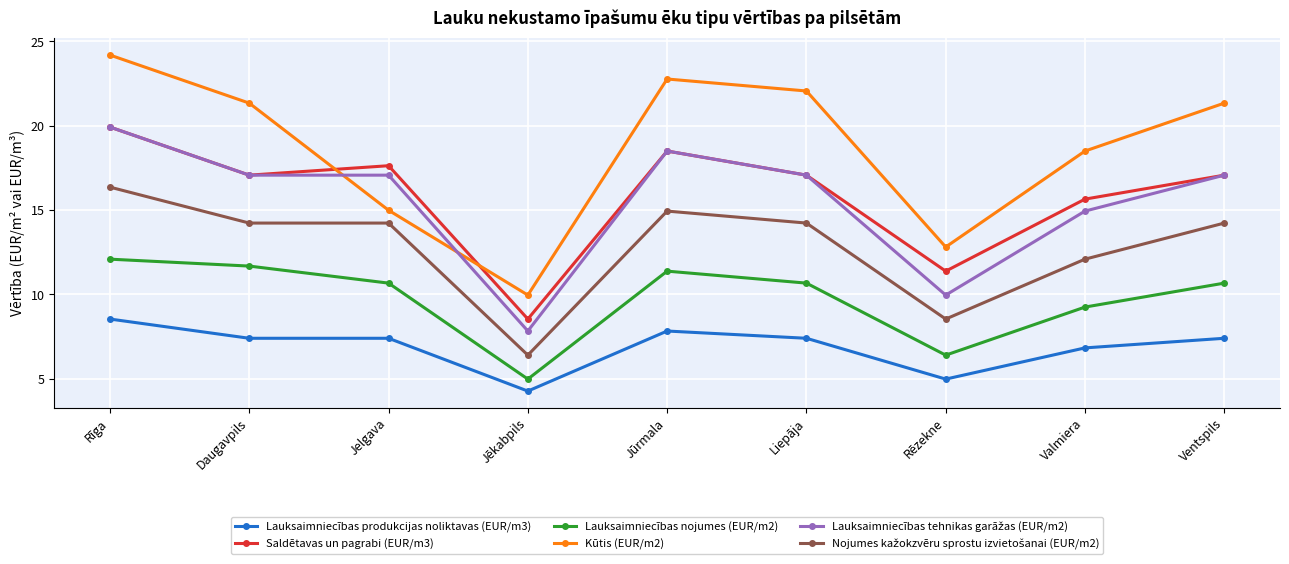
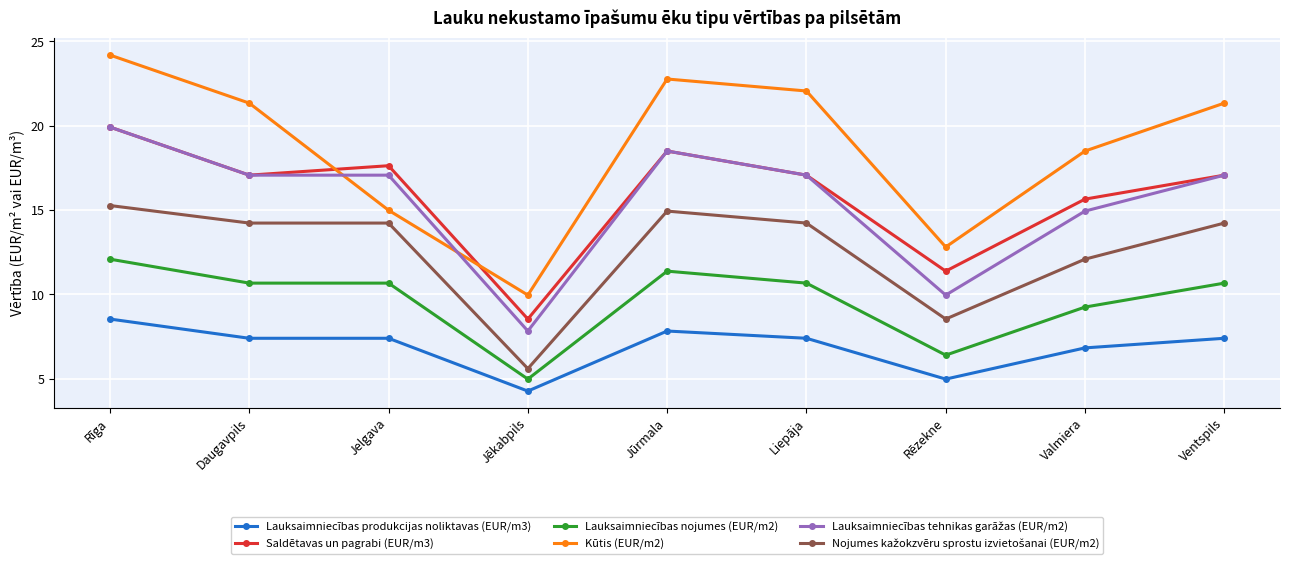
Nojumes kažokzvēru sprostu izvietošanai (EUR/m2), Rīga: 16.4 -> 15.3
Lauksaimniecības nojumes (EUR/m2), Daugavpils: 11.7 -> 10.7
Nojumes kažokzvēru sprostu izvietošanai (EUR/m2), Jēkabpils: 6.4 -> 5.6
